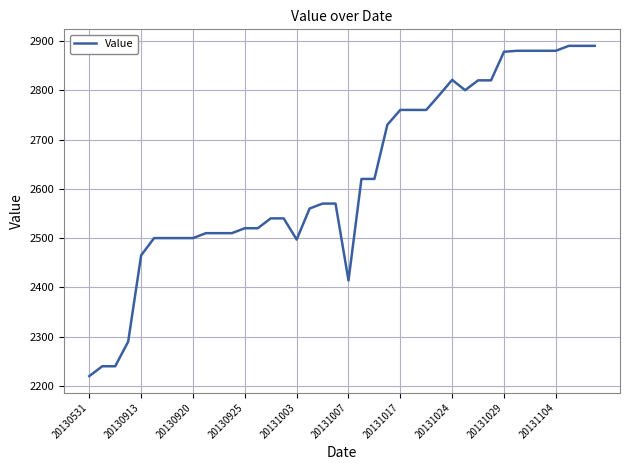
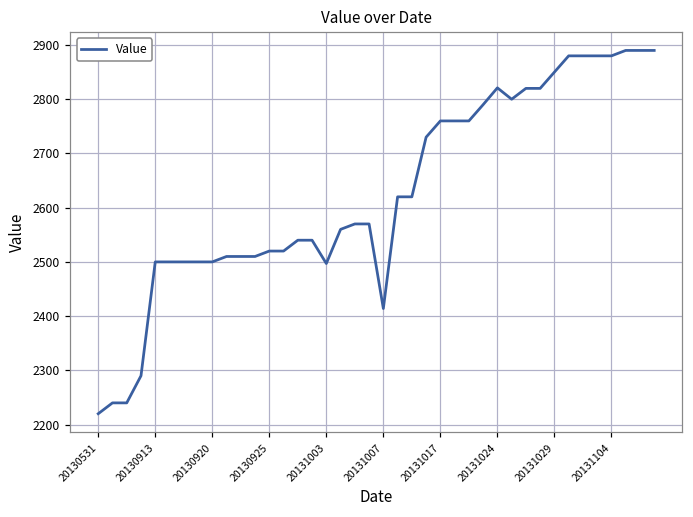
20130913: 2470 -> 2500
20131029: 2880 -> 2850
